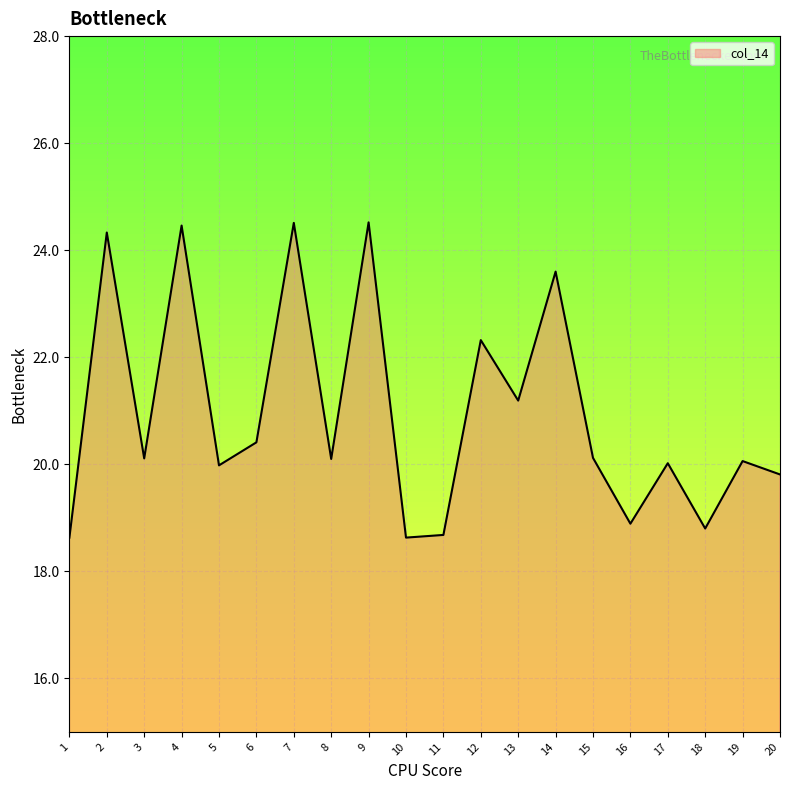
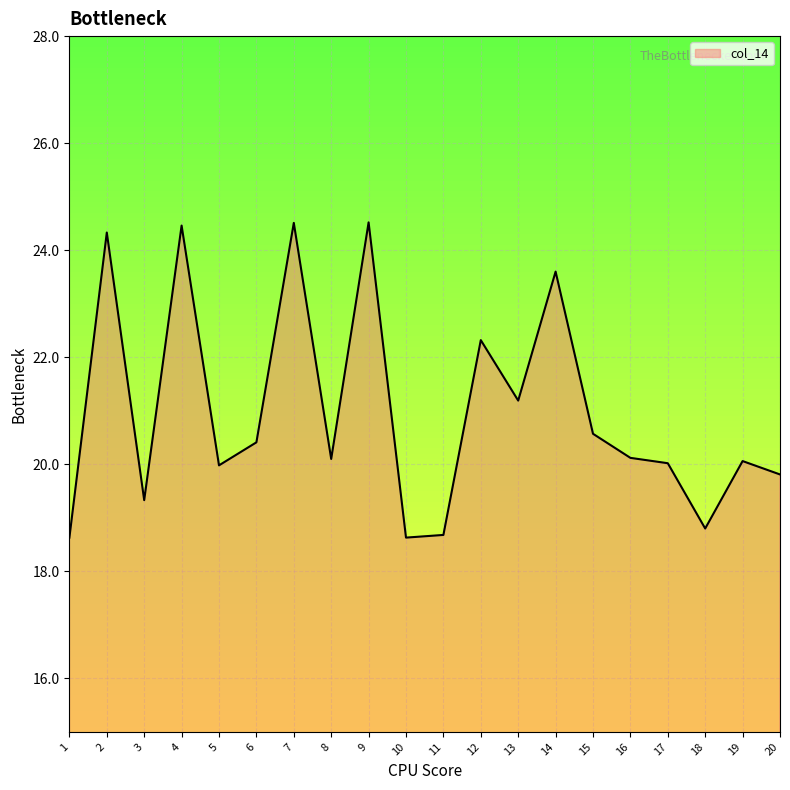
3: 20.1 -> 19.3
15: 20.1 -> 20.6
16: 18.9 -> 20.1
